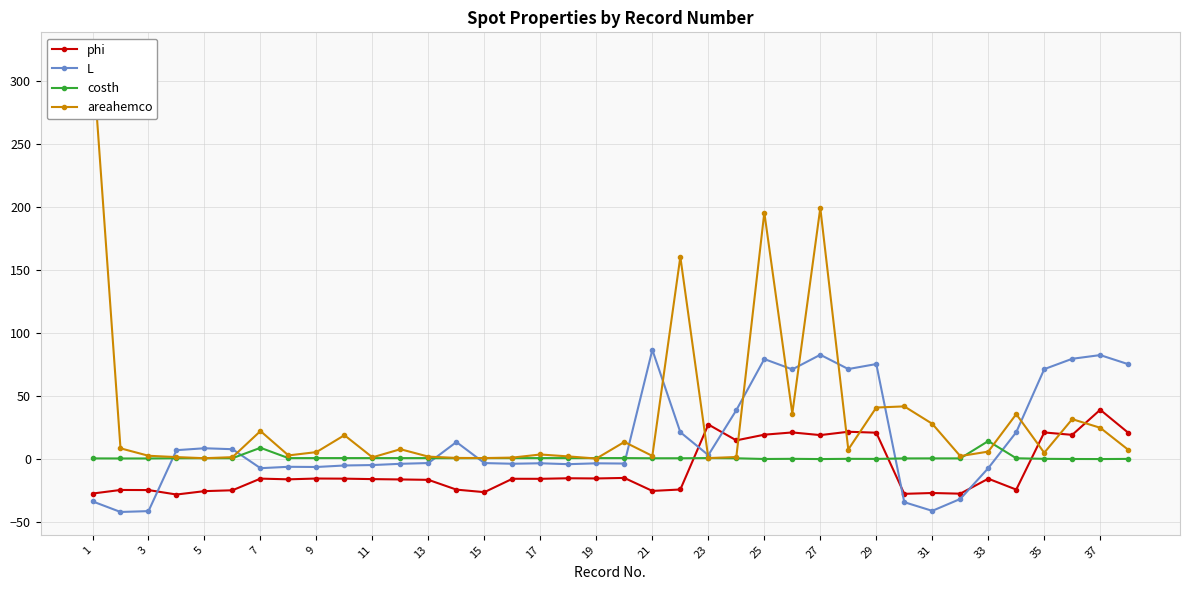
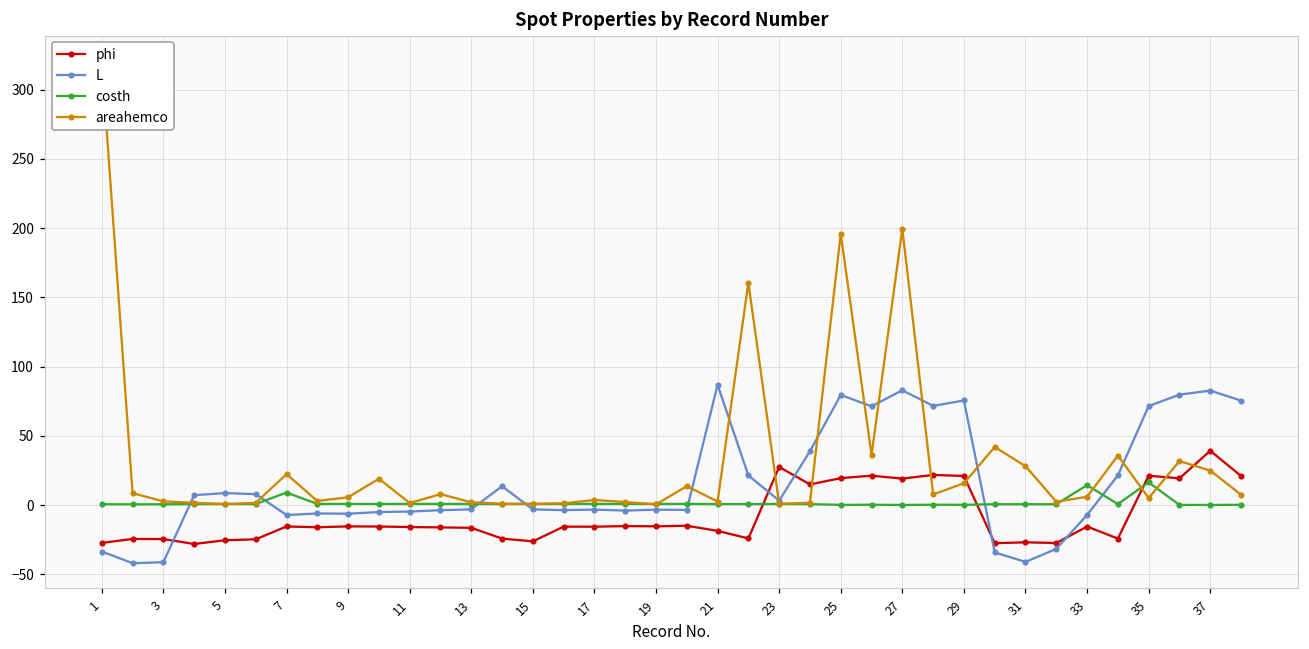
phi, 21: -25 -> -19
areahemco, 29: 41 -> 16
costh, 35: 0 -> 16
